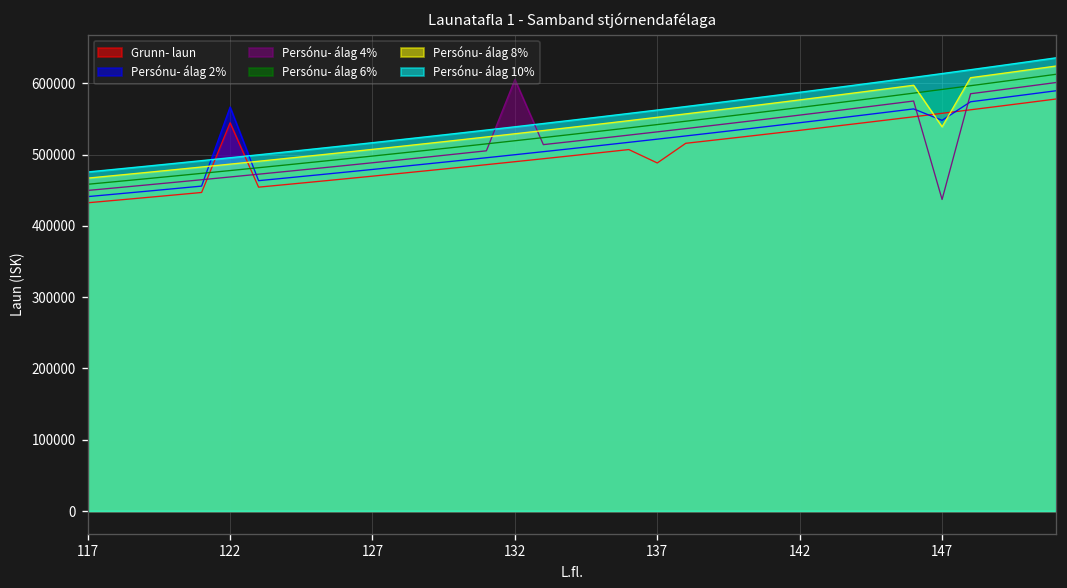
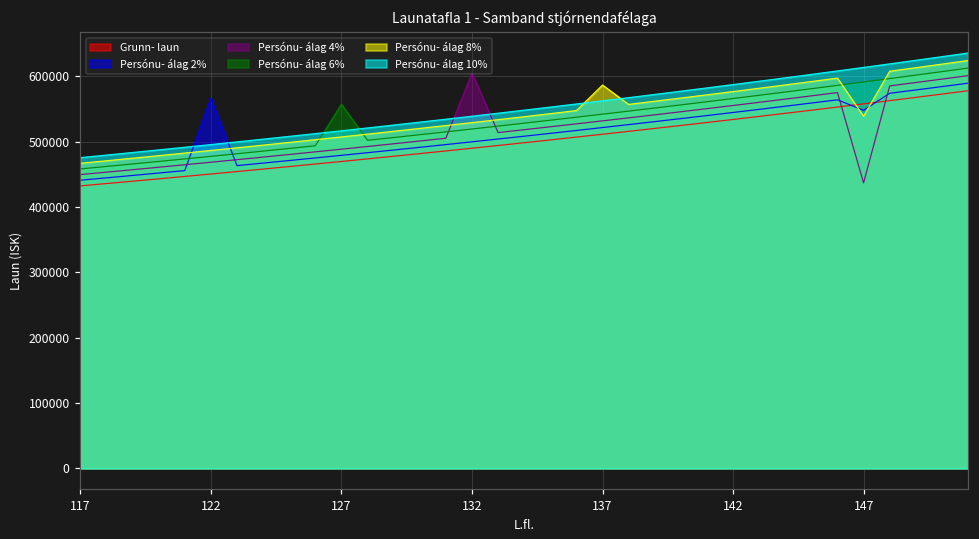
Grunn- laun, 122: 540000 -> 450000
Persónu- álag 6%, 127: 500000 -> 560000
Grunn- laun, 137: 490000 -> 510000
Persónu- álag 8%, 137: 550000 -> 590000
